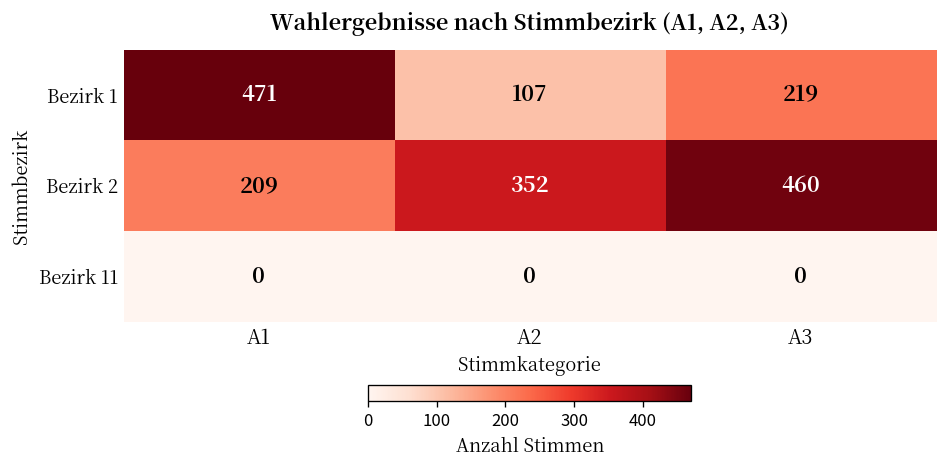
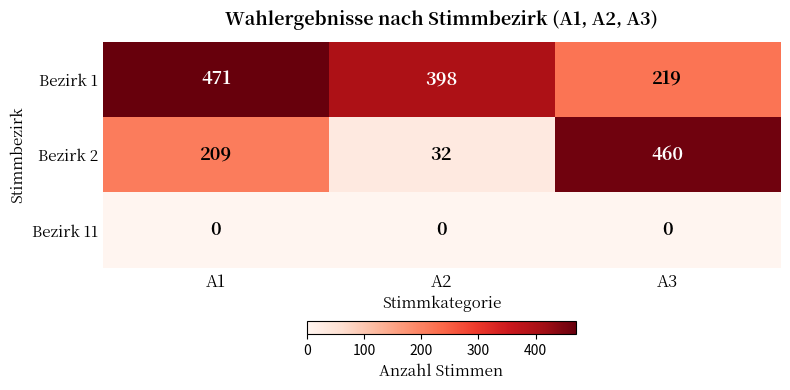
Bezirk 1, A2: 107 -> 398
Bezirk 2, A2: 352 -> 32
